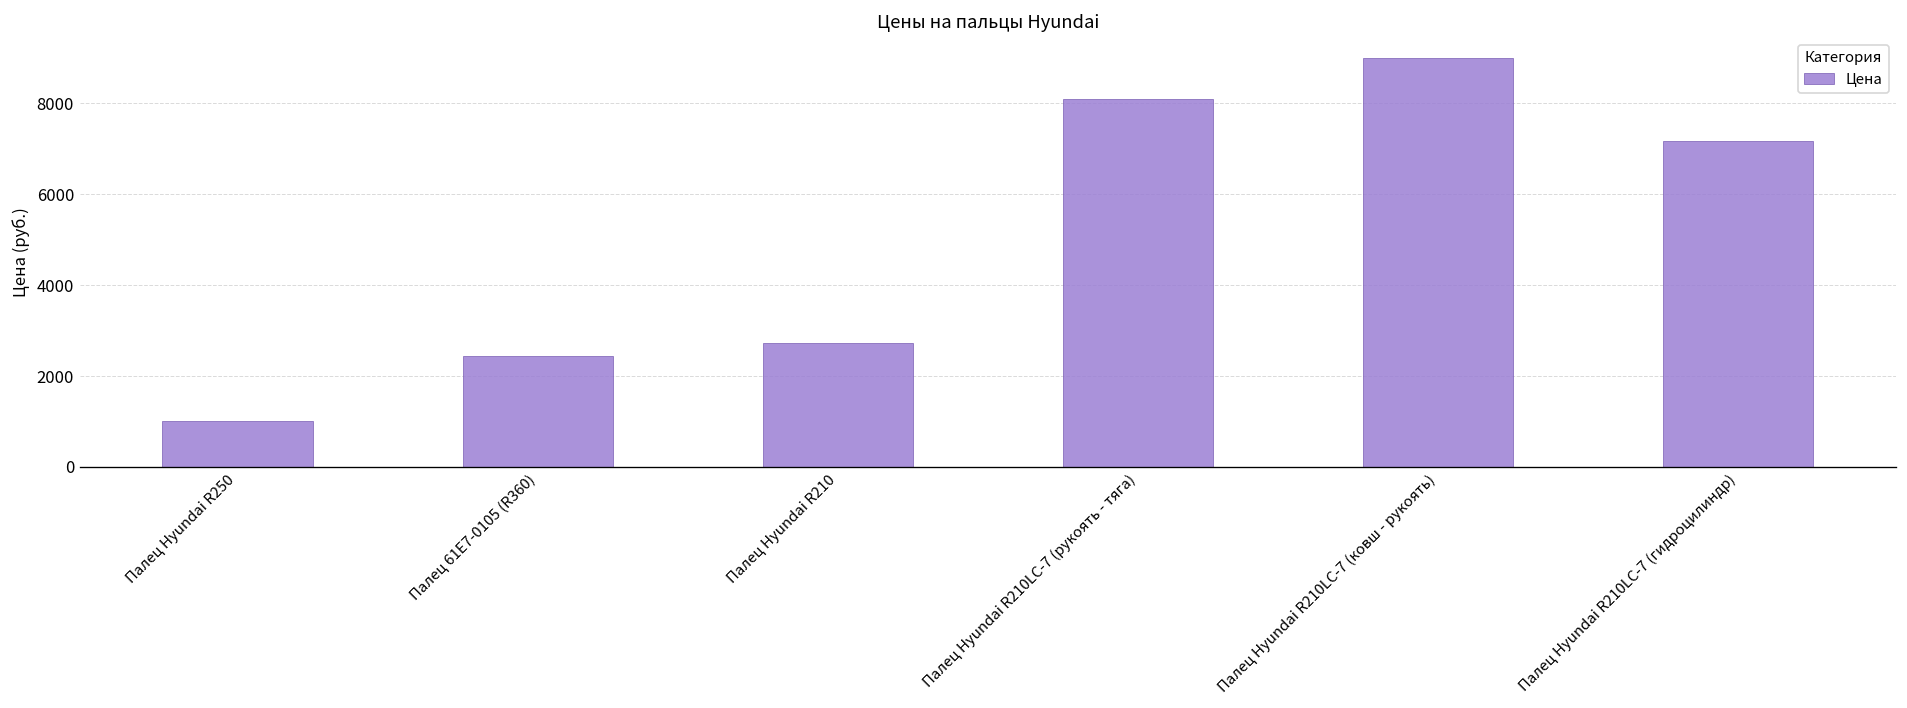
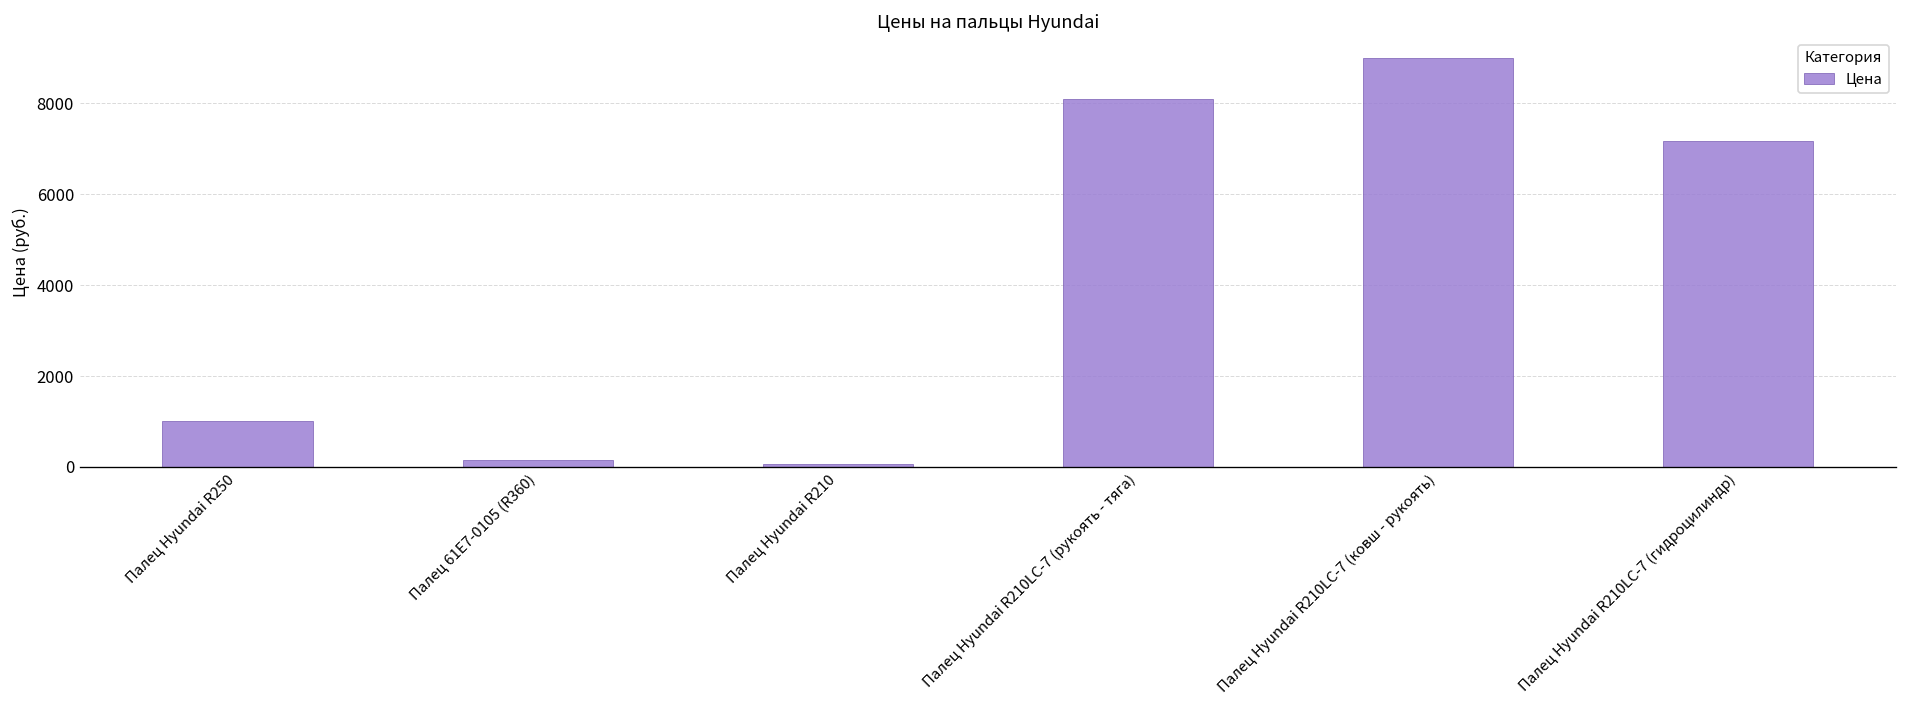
Палец 61E7-0105 (R360): 2400 -> 200
Палец Hyundai R210: 2700 -> 100
